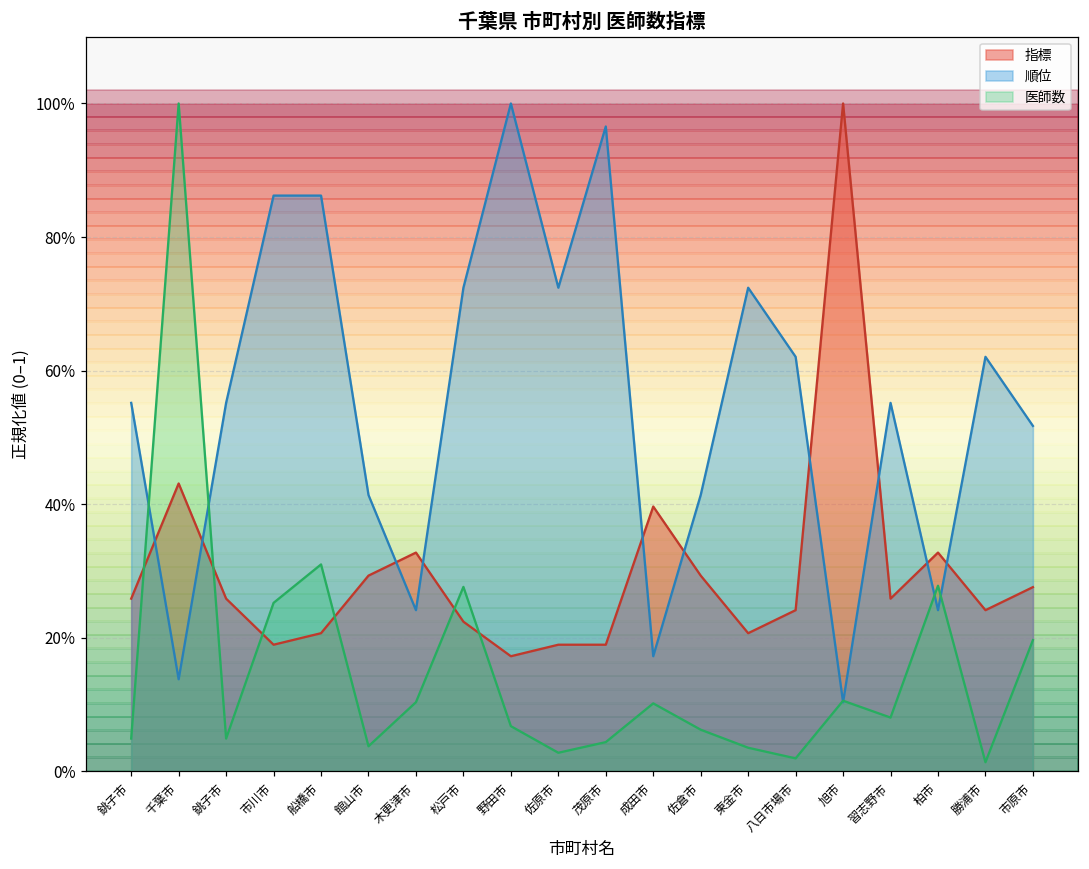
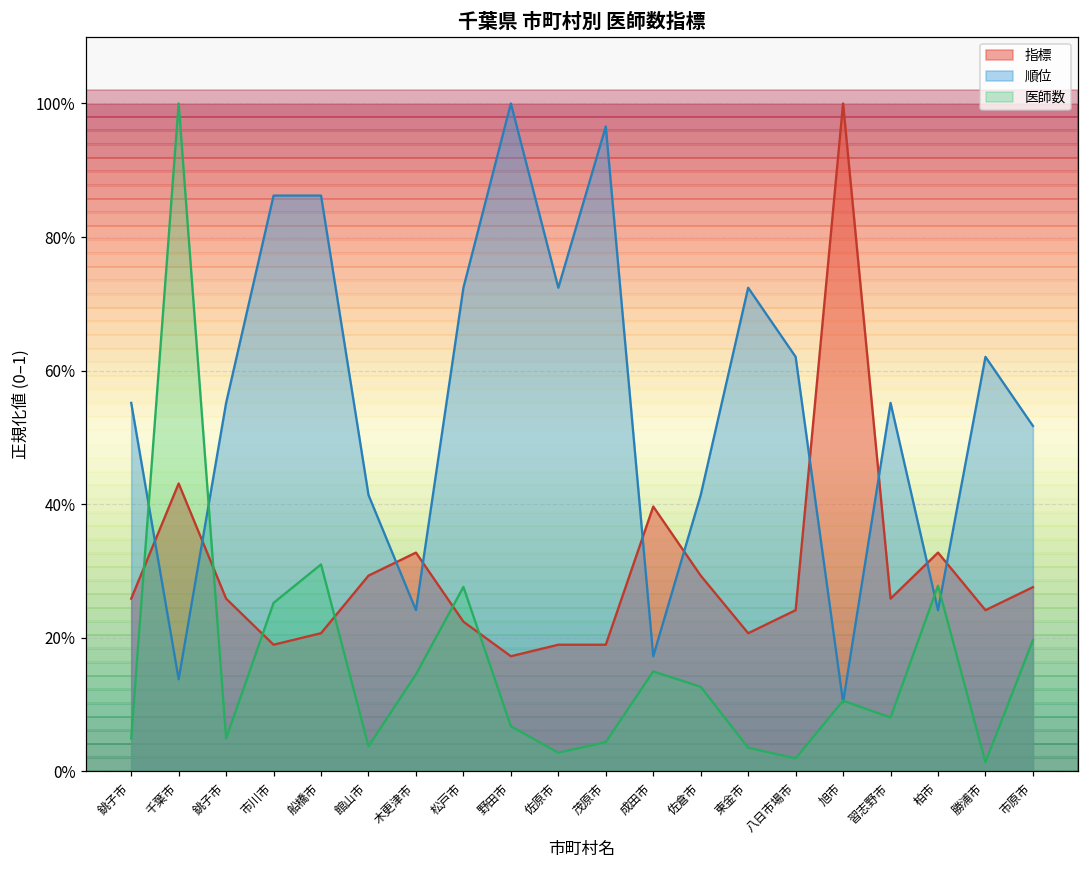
医師数, 木更津市: 10% -> 15%
医師数, 成田市: 10% -> 15%
医師数, 佐倉市: 6% -> 13%
